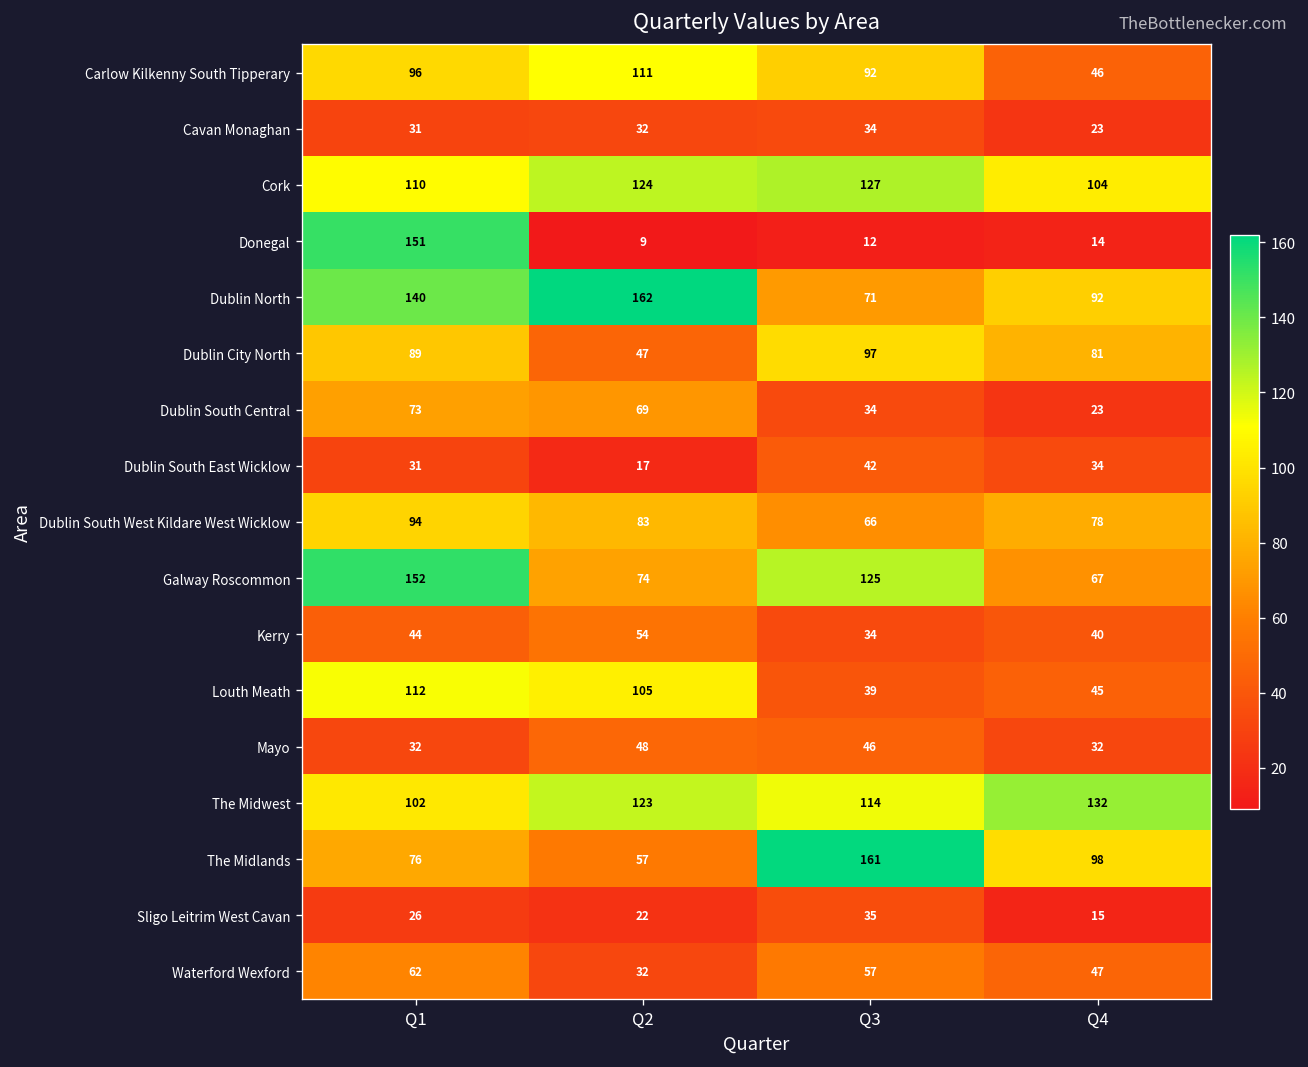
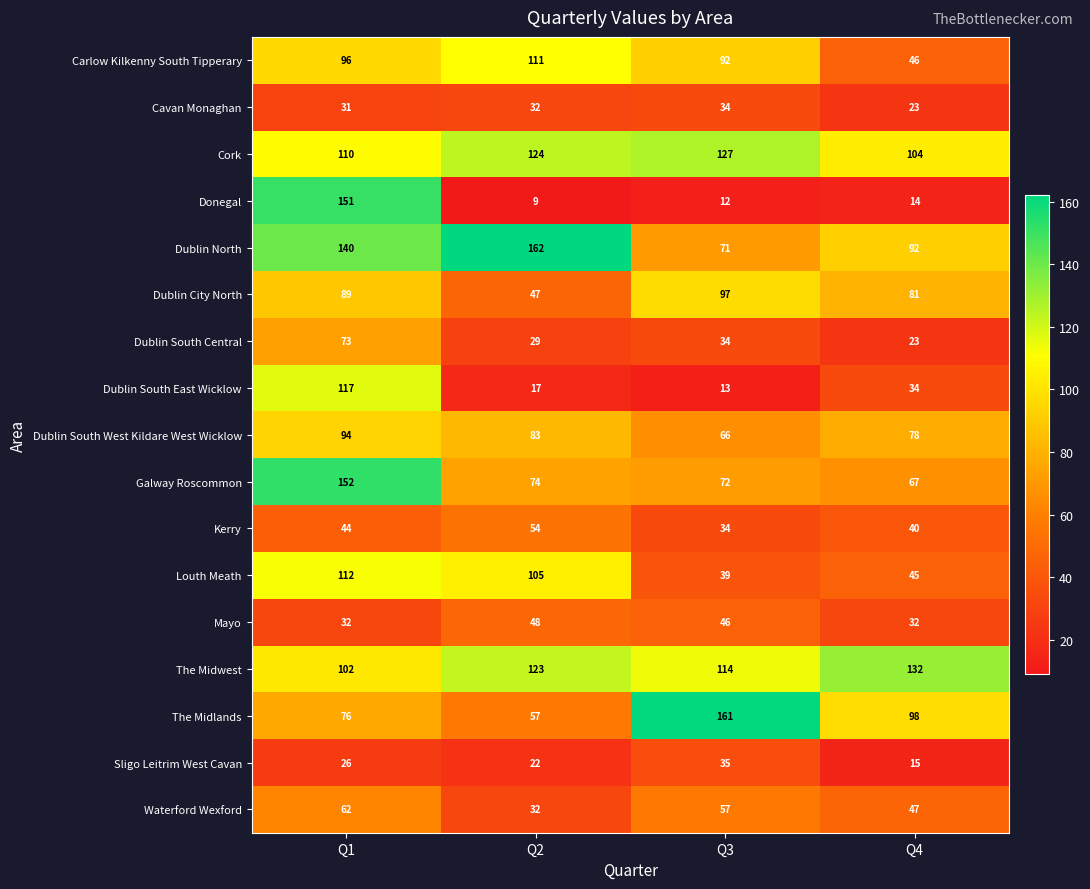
Dublin South Central, Q2: 69 -> 29
Dublin South East Wicklow, Q1: 31 -> 117
Dublin South East Wicklow, Q3: 42 -> 13
Galway Roscommon, Q3: 125 -> 72
